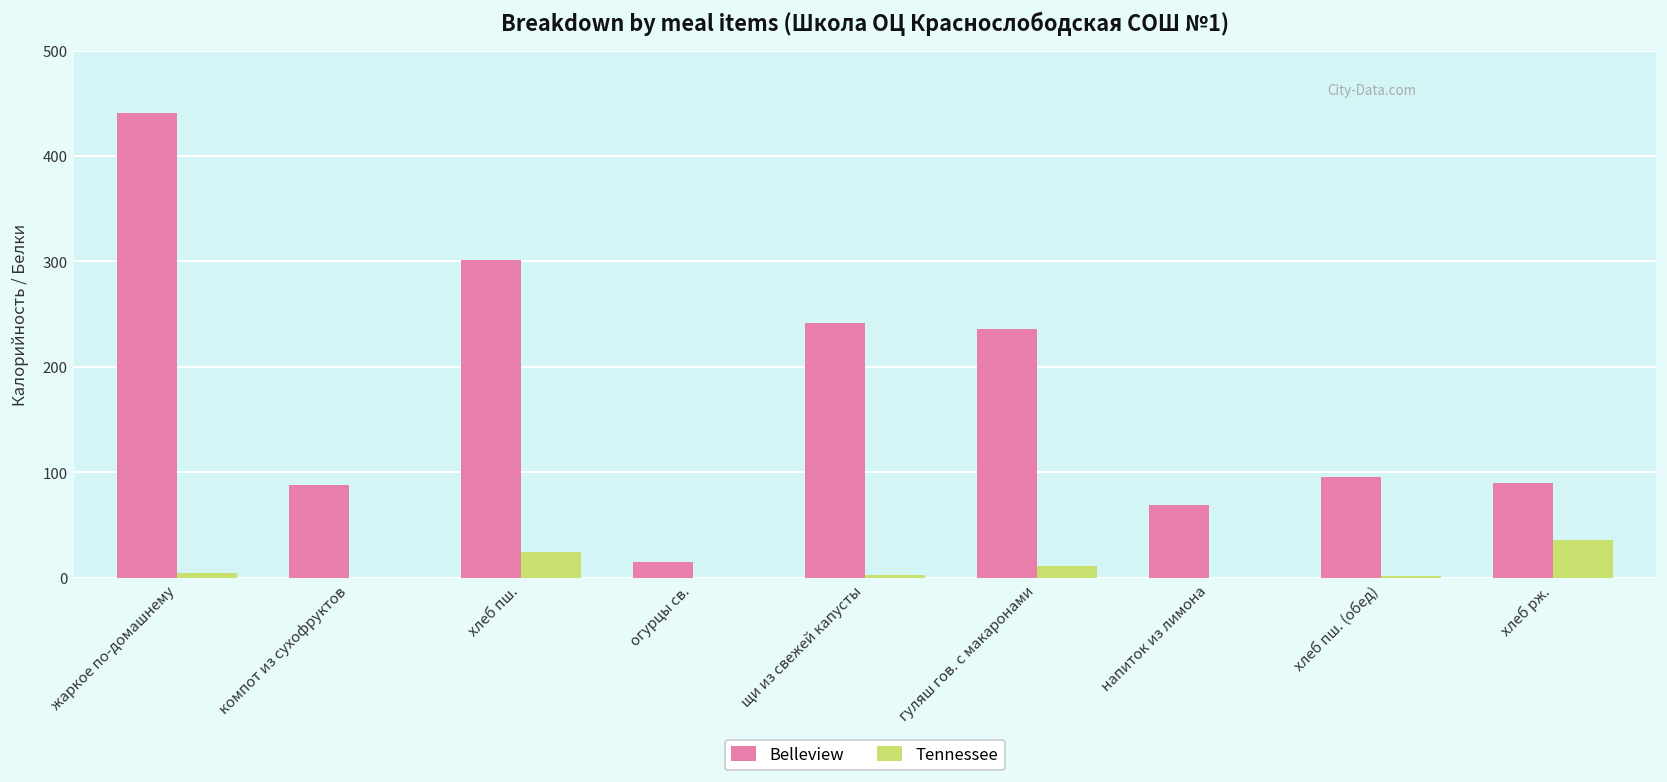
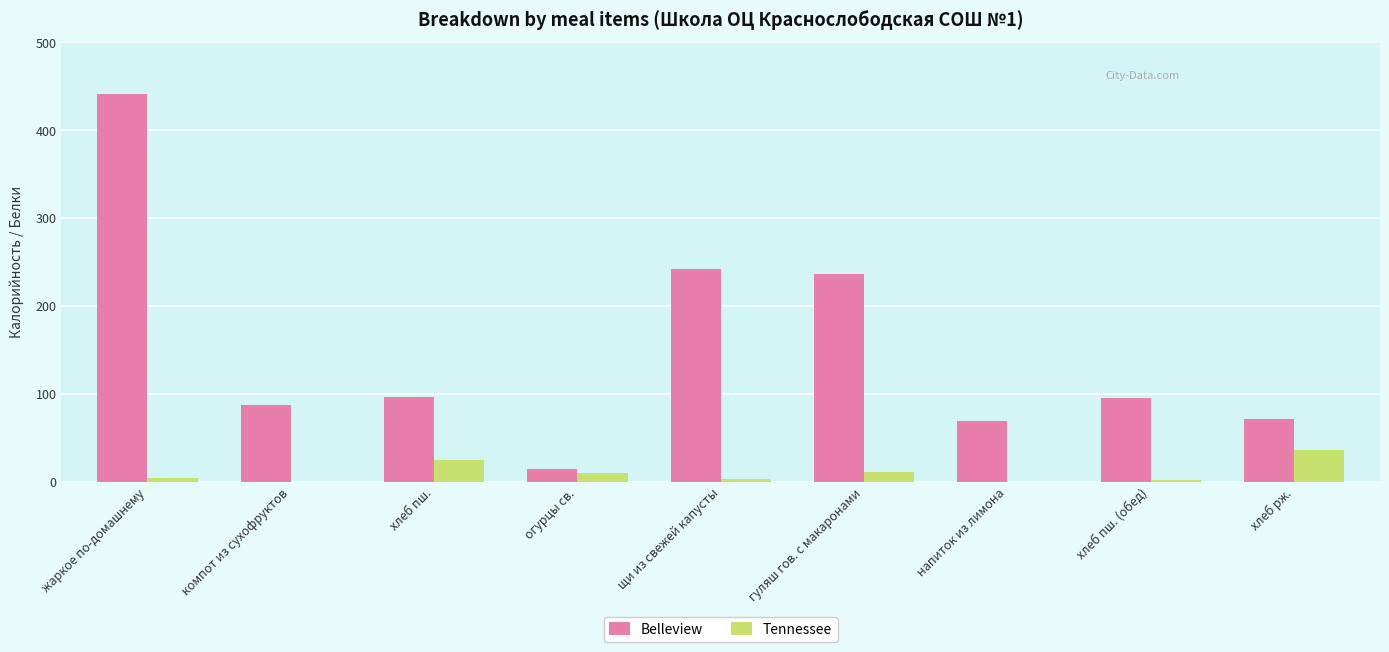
Belleview, хлеб пш.: 300 -> 100
Tennessee, огурцы св.: 0 -> 10
Belleview, хлеб рж.: 90 -> 70
